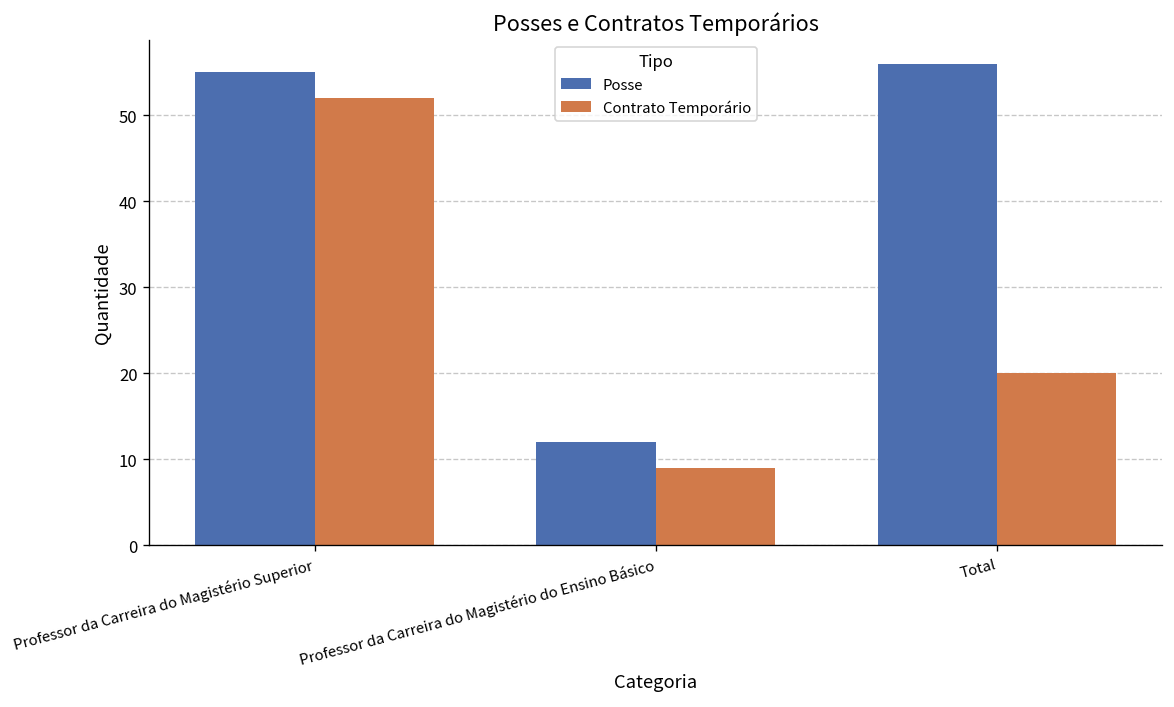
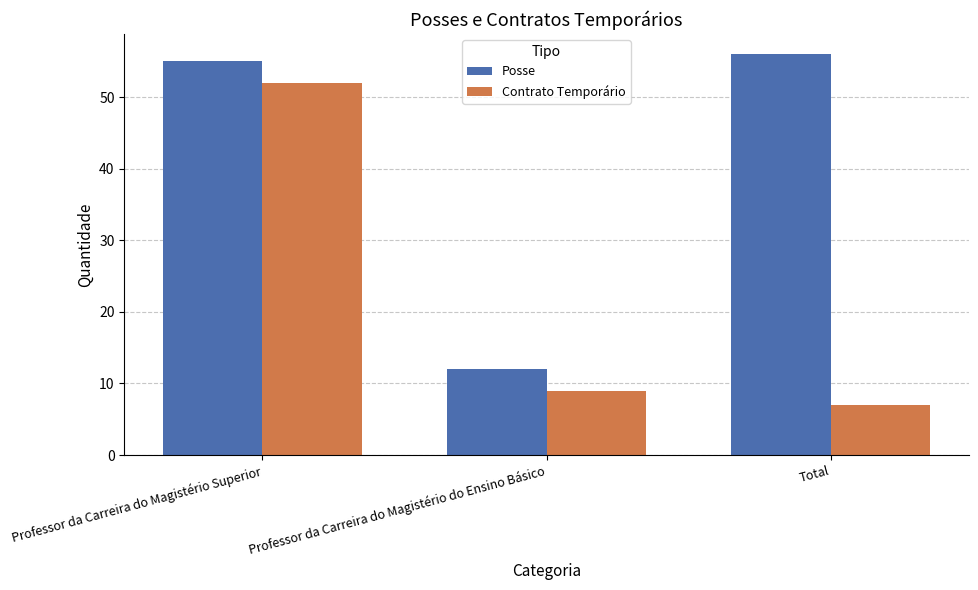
Contrato Temporário, Total: 20 -> 7
